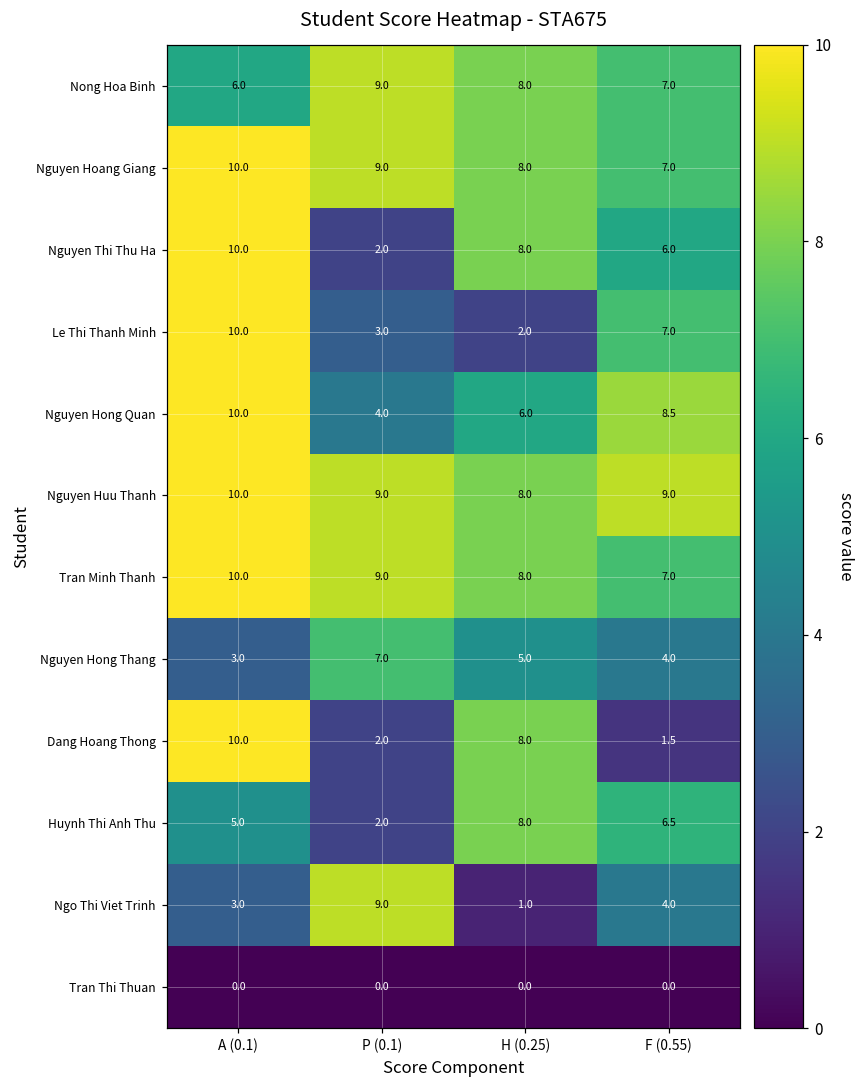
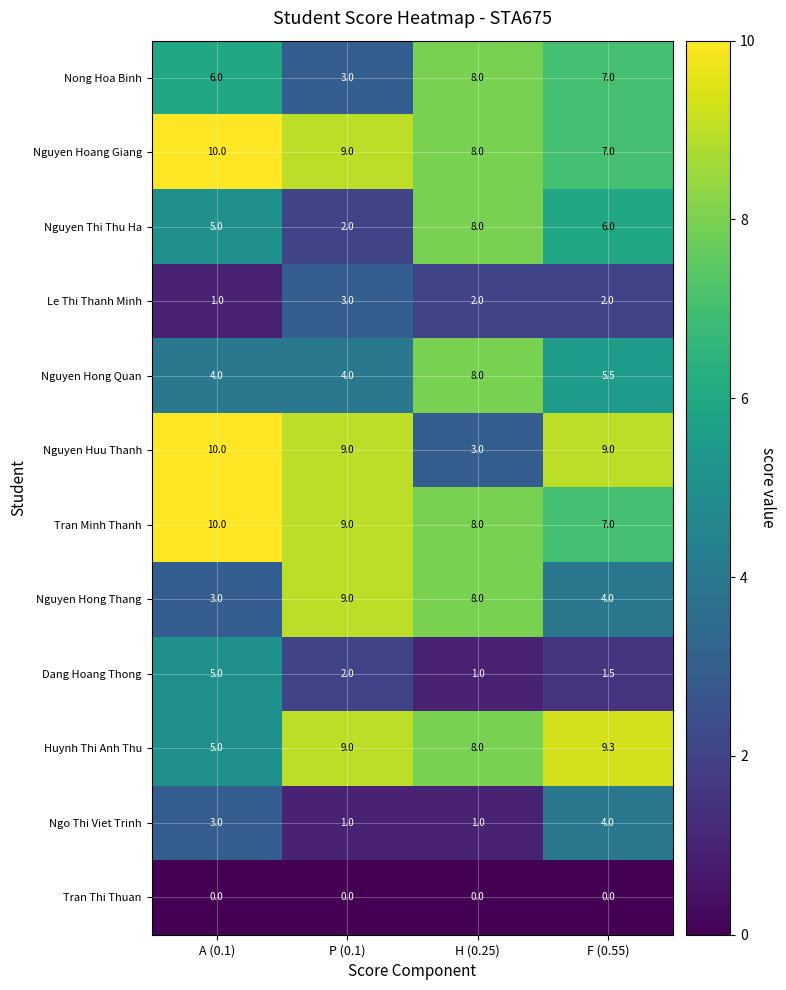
Nong Hoa Binh, P (0.1): 9.0 -> 3.0
Nguyen Thi Thu Ha, A (0.1): 10.0 -> 5.0
Le Thi Thanh Minh, A (0.1): 10.0 -> 1.0
Le Thi Thanh Minh, F (0.55): 7.0 -> 2.0
Nguyen Hong Quan, A (0.1): 10.0 -> 4.0
Nguyen Hong Quan, H (0.25): 6.0 -> 8.0
Nguyen Hong Quan, F (0.55): 8.5 -> 5.5
Nguyen Huu Thanh, H (0.25): 8.0 -> 3.0
Nguyen Hong Thang, P (0.1): 7.0 -> 9.0
Nguyen Hong Thang, H (0.25): 5.0 -> 8.0
Dang Hoang Thong, A (0.1): 10.0 -> 5.0
Dang Hoang Thong, H (0.25): 8.0 -> 1.0
Huynh Thi Anh Thu, P (0.1): 2.0 -> 9.0
Huynh Thi Anh Thu, F (0.55): 6.5 -> 9.3
Ngo Thi Viet Trinh, P (0.1): 9.0 -> 1.0
